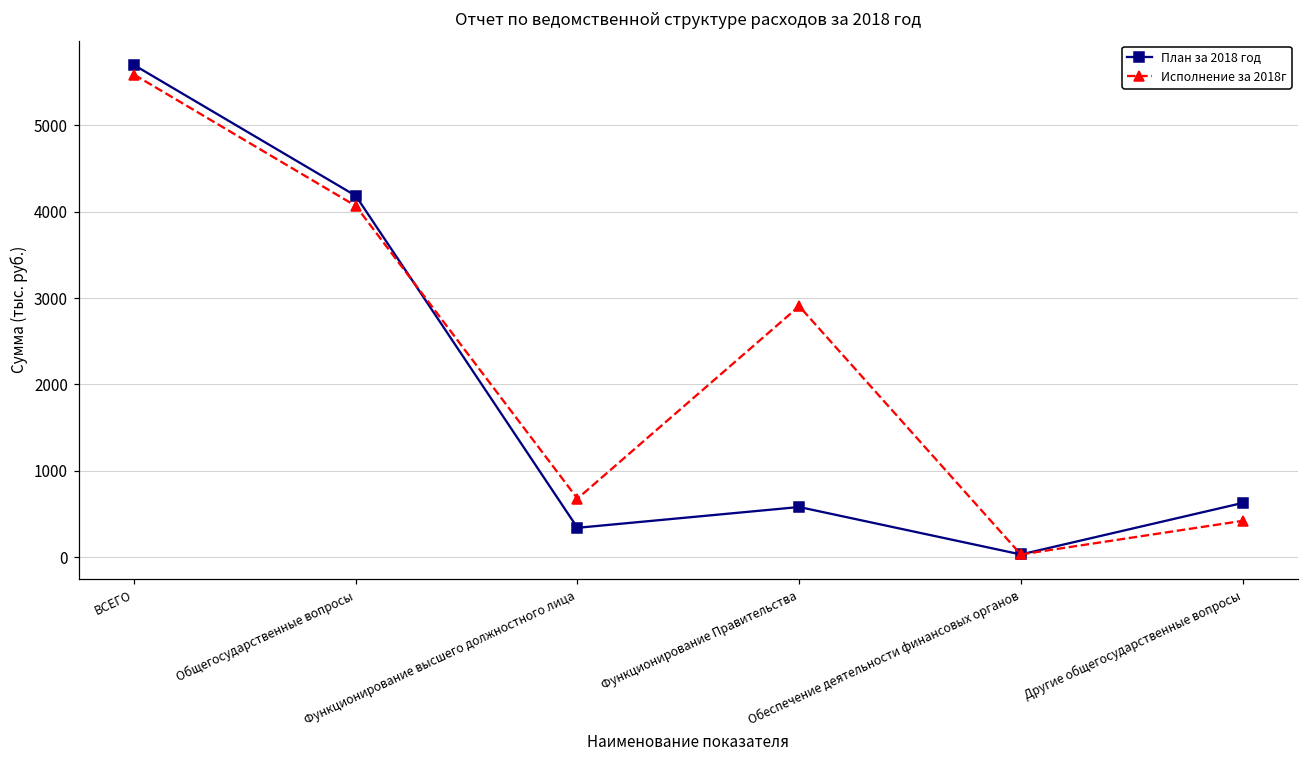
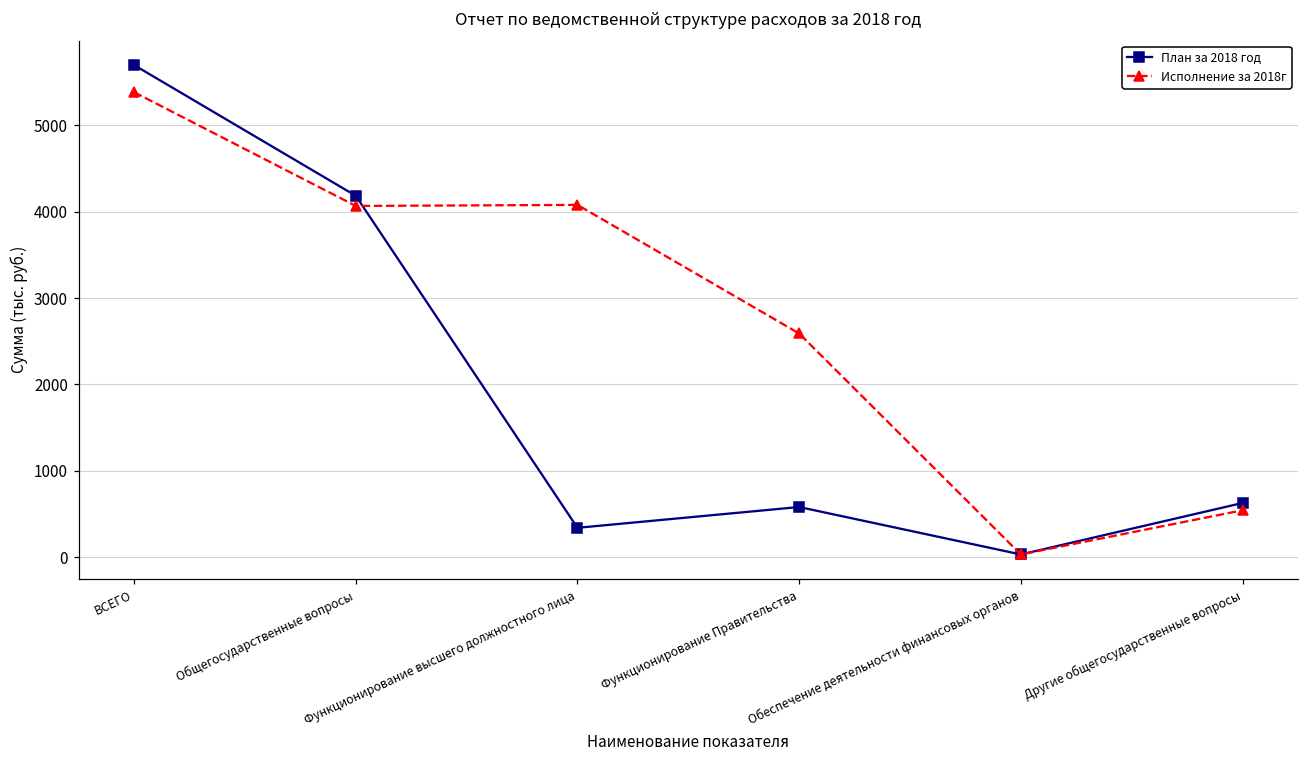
Исполнение за 2018г, ВСЕГО: 5600 -> 5400
Исполнение за 2018г, Функционирование высшего должностного лица: 700 -> 4100
Исполнение за 2018г, Функционирование Правительства: 2900 -> 2600
Исполнение за 2018г, Другие общегосударственные вопросы: 400 -> 500
